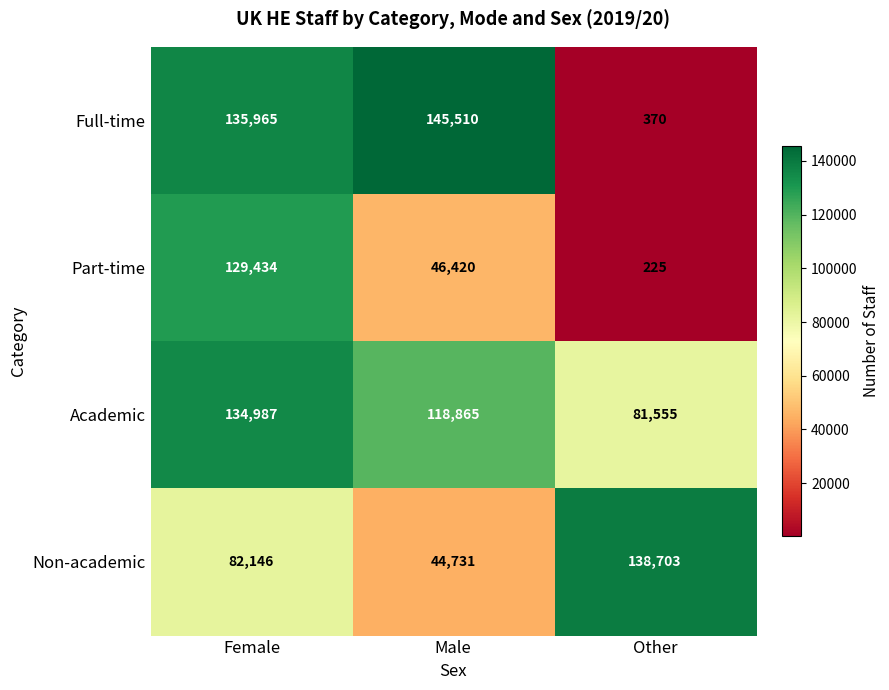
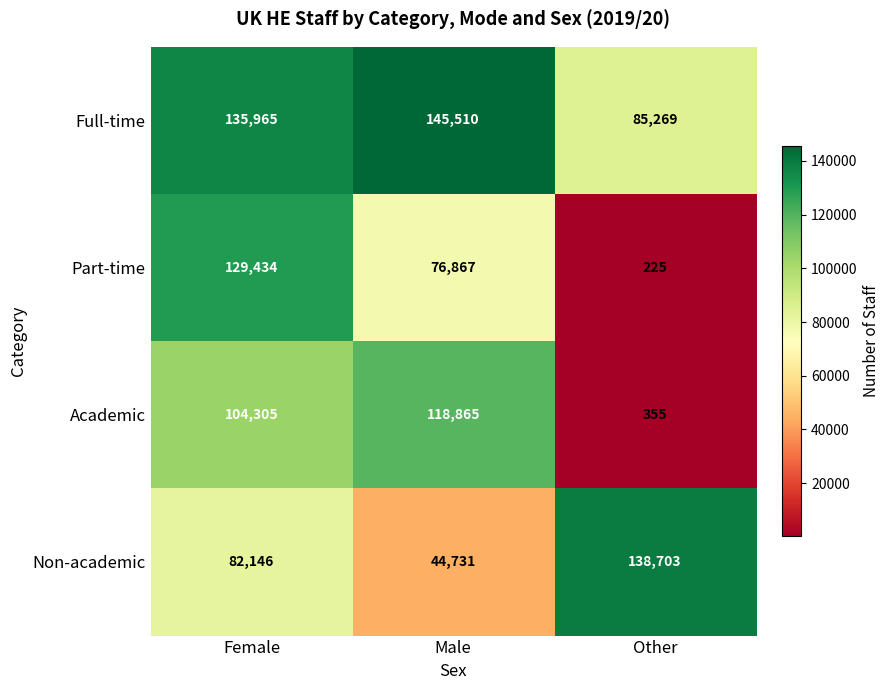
Full-time, Other: 370 -> 85,269
Part-time, Male: 46,420 -> 76,867
Academic, Female: 134,987 -> 104,305
Academic, Other: 81,555 -> 355
